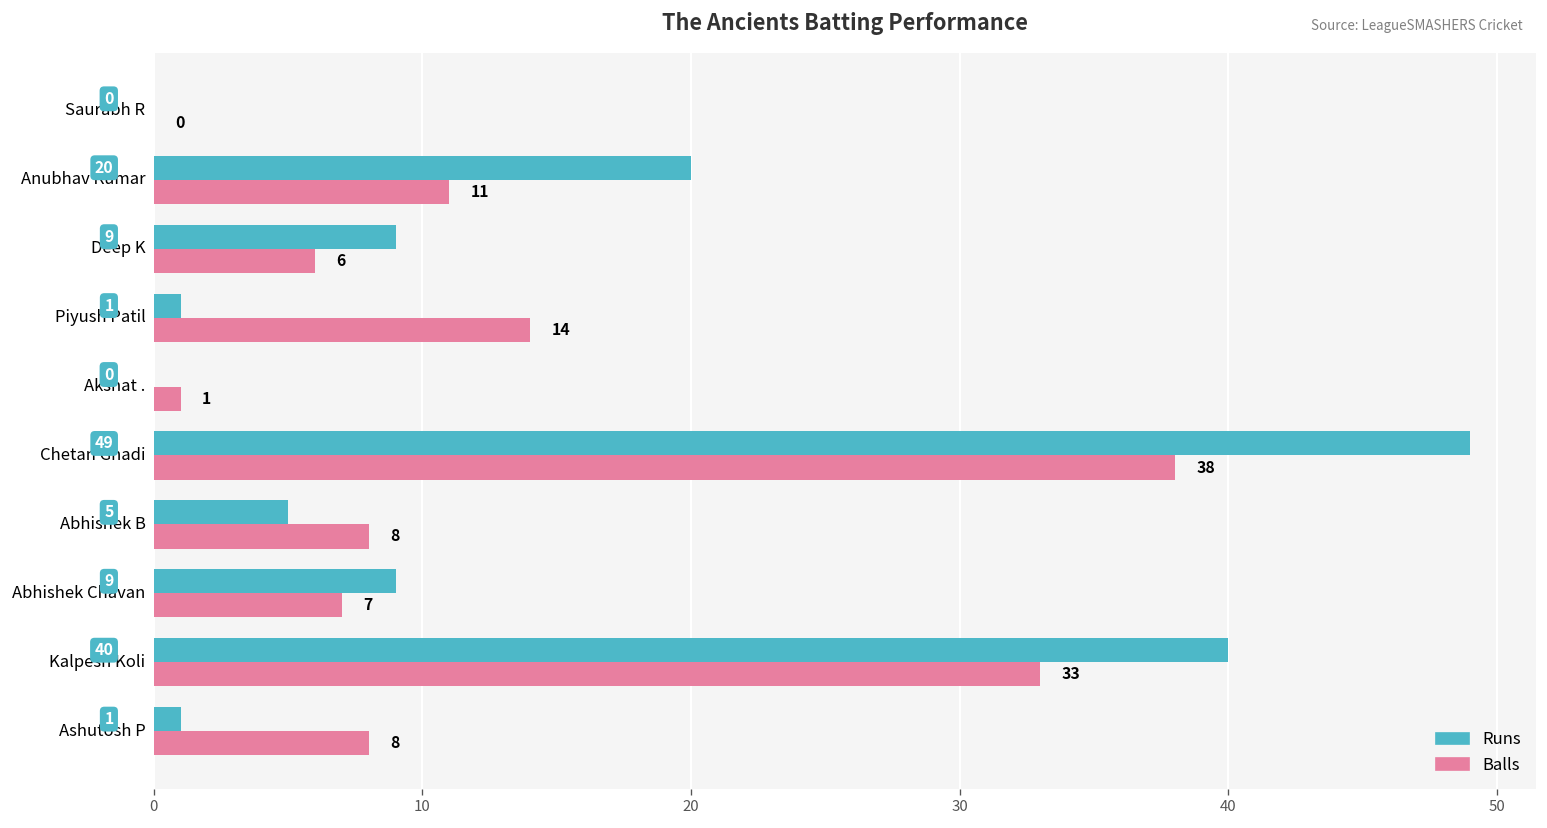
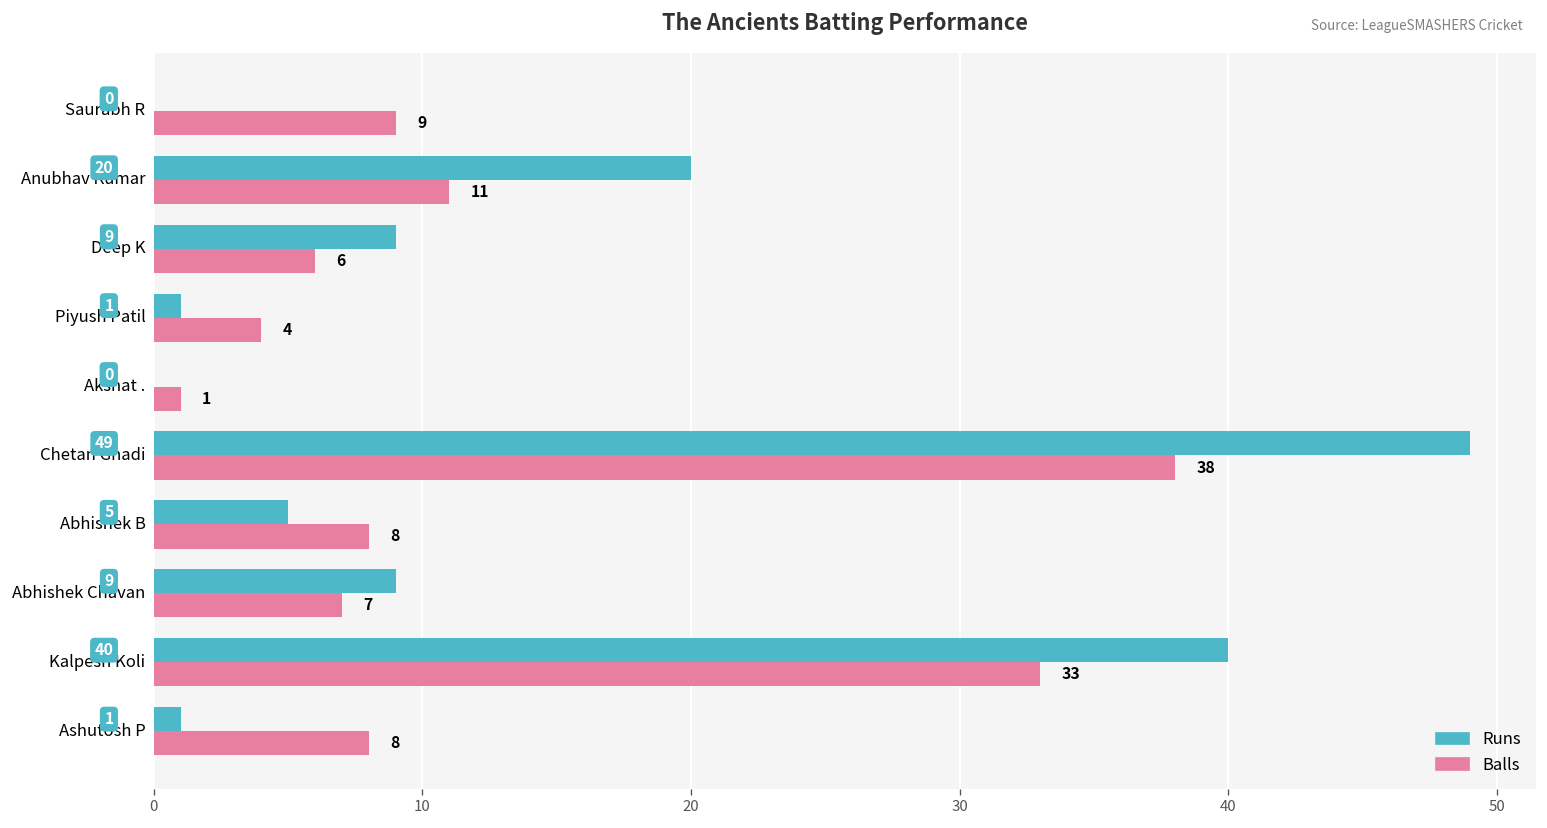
Balls, Saurabh R: 0 -> 9
Balls, Piyush Patil: 14 -> 4
